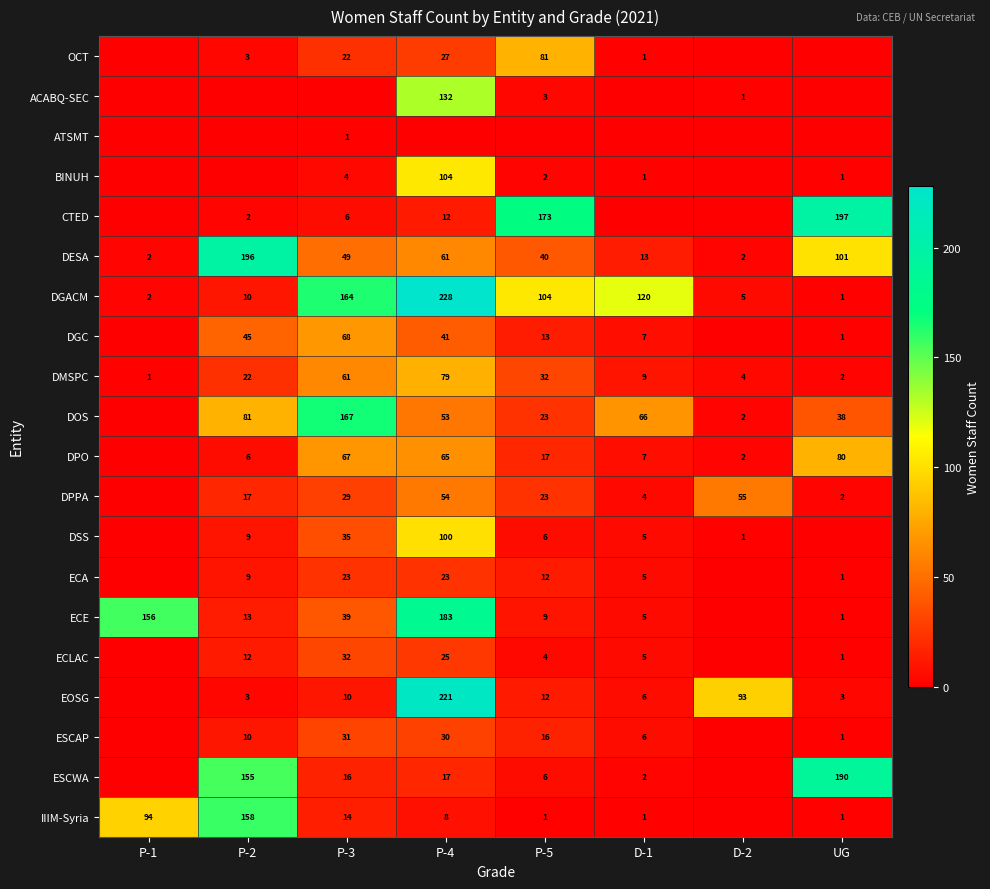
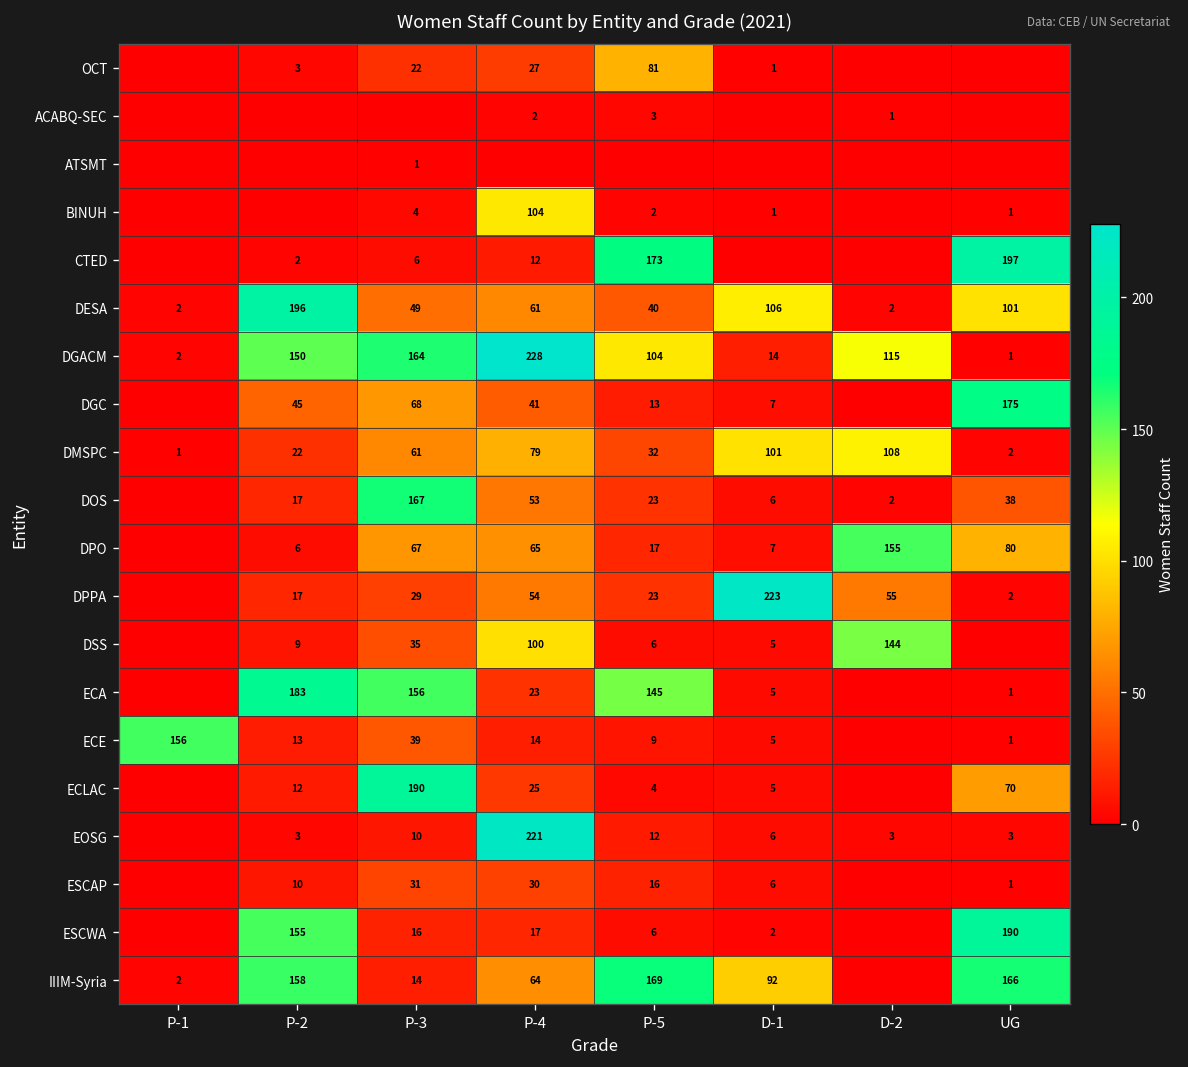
ACABQ-SEC, P-4: 132 -> 2
DESA, D-1: 13 -> 106
DGACM, P-2: 10 -> 150
DGACM, D-1: 120 -> 14
DGACM, D-2: 5 -> 115
DGC, UG: 1 -> 175
DMSPC, D-1: 9 -> 101
DMSPC, D-2: 4 -> 108
DOS, P-2: 81 -> 17
DOS, D-1: 66 -> 6
DPO, D-2: 2 -> 155
DPPA, D-1: 4 -> 223
DSS, D-2: 1 -> 144
ECA, P-2: 9 -> 183
ECA, P-3: 23 -> 156
ECA, P-5: 12 -> 145
ECE, P-4: 183 -> 14
ECLAC, P-3: 32 -> 190
ECLAC, UG: 1 -> 70
EOSG, D-2: 93 -> 3
IIIM-Syria, P-1: 94 -> 2
IIIM-Syria, P-4: 8 -> 64
IIIM-Syria, P-5: 1 -> 169
IIIM-Syria, D-1: 1 -> 92
IIIM-Syria, UG: 1 -> 166
